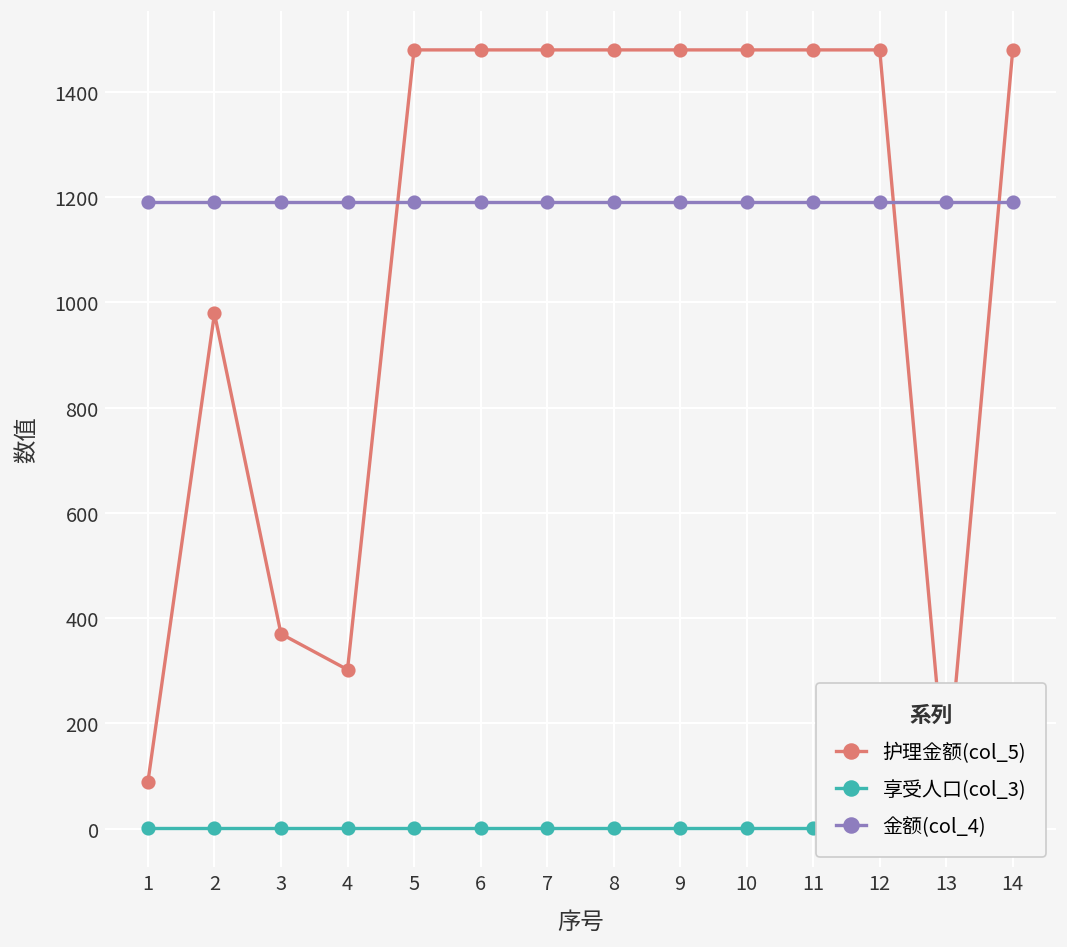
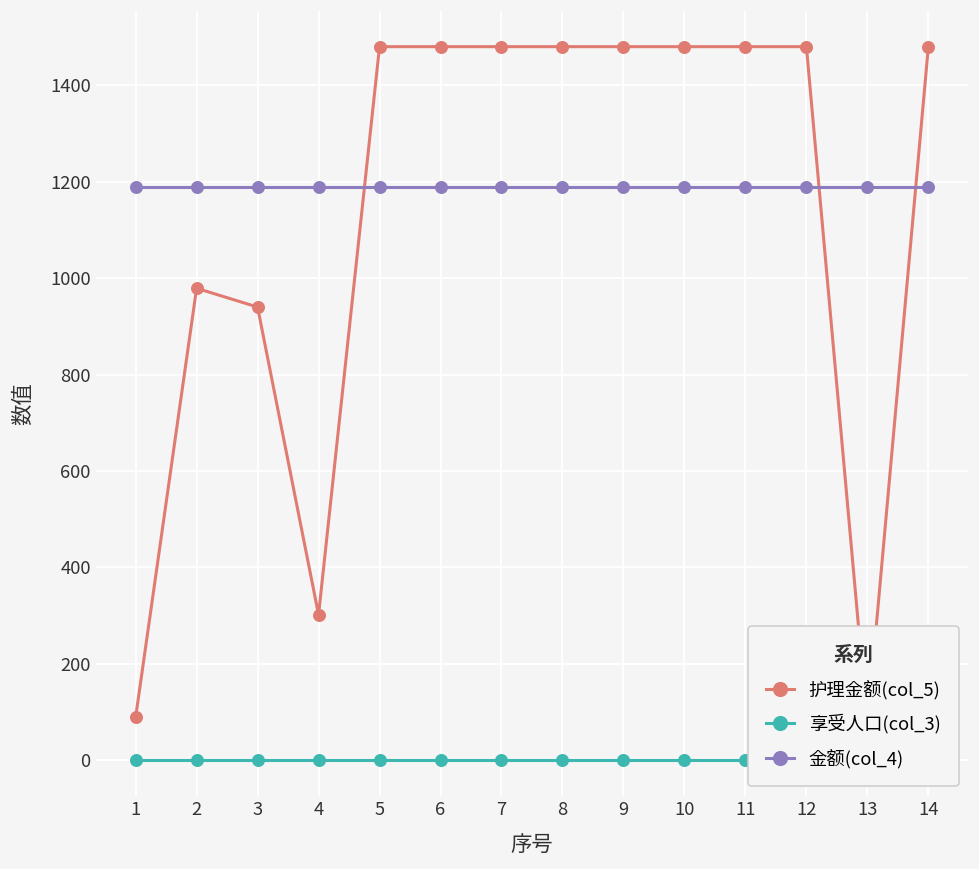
护理金额(col_5), 3: 370 -> 940
